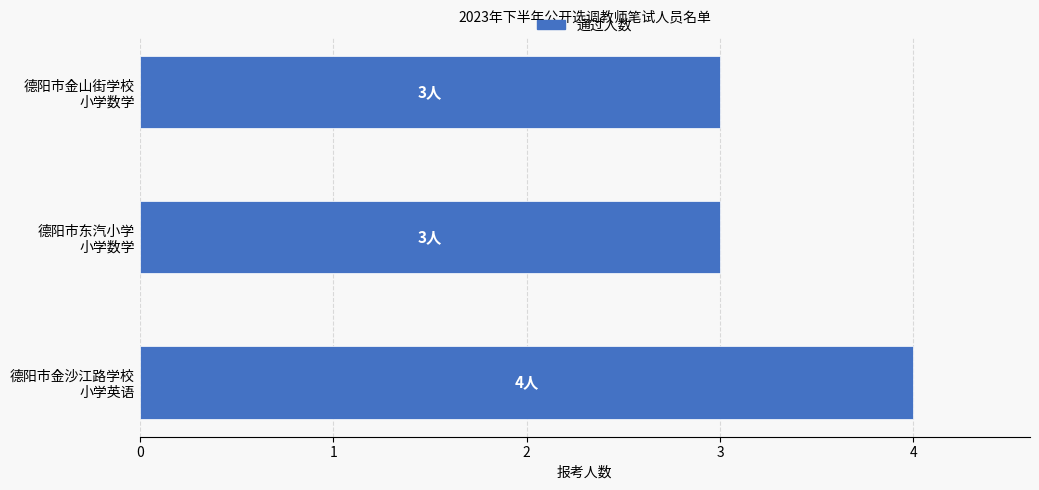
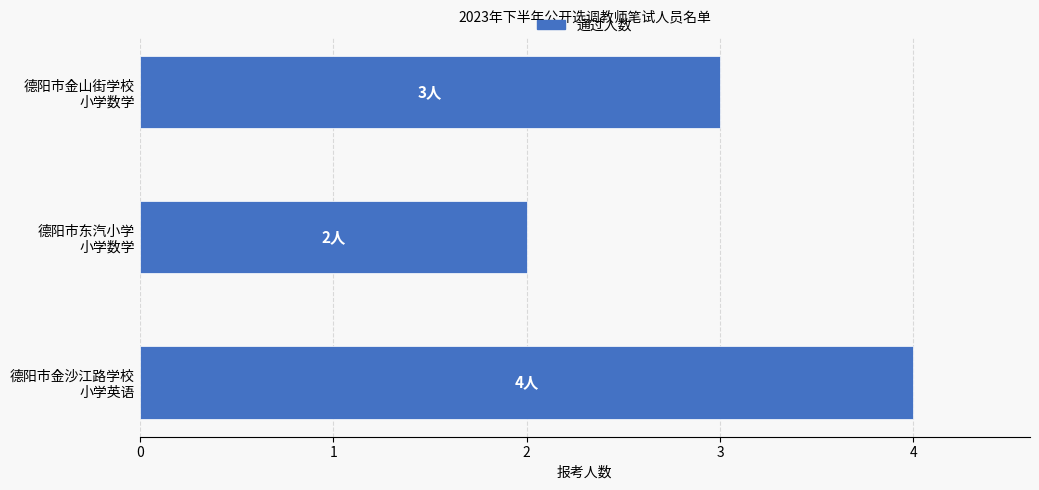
德阳市东汽小学 小学数学: 3人 -> 2人
